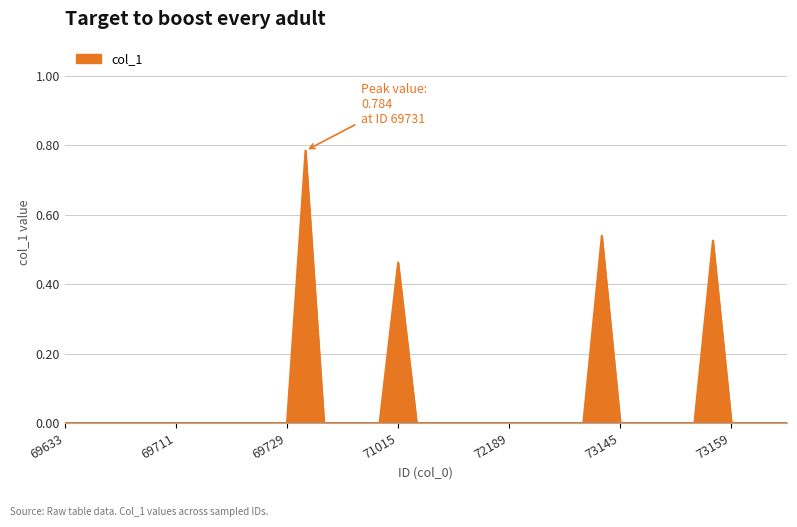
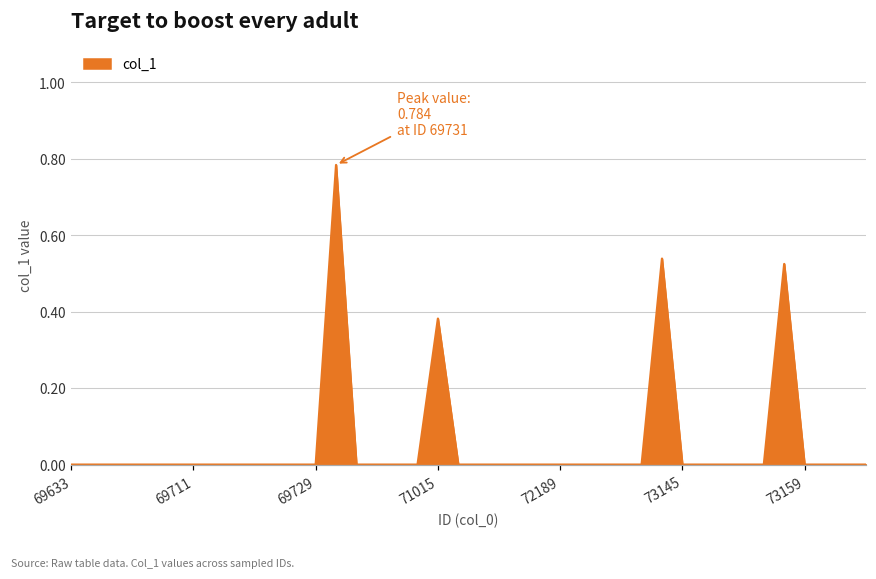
71015: 0.46 -> 0.38
